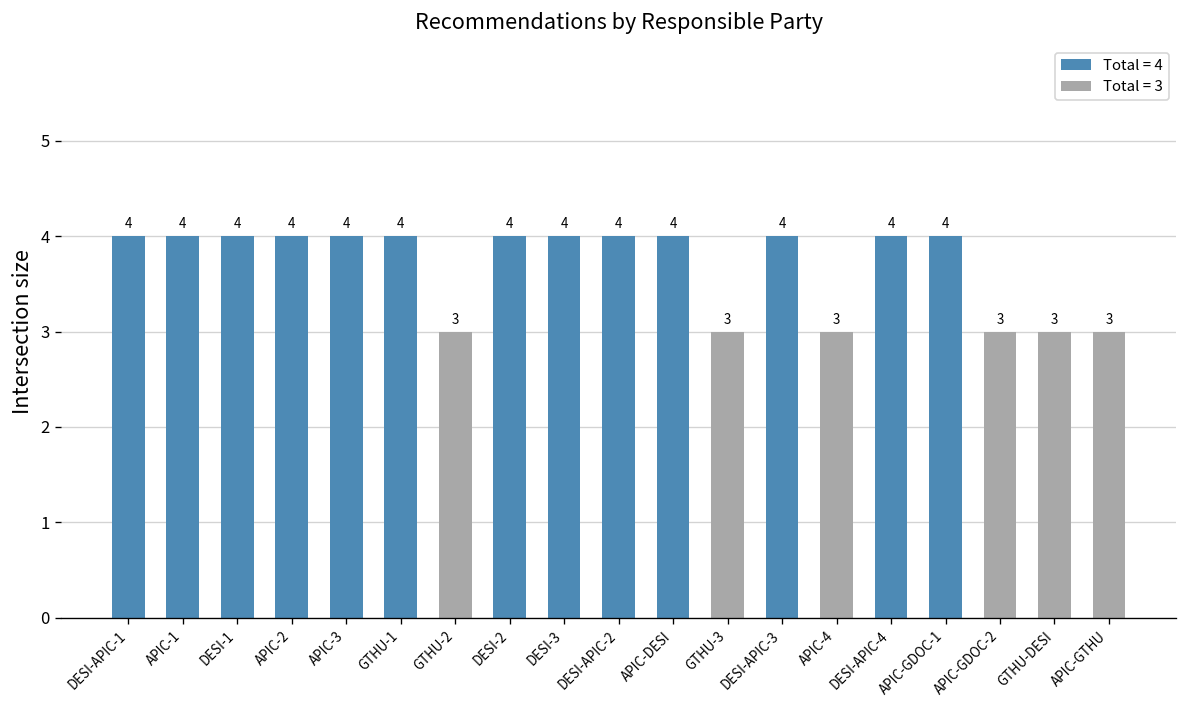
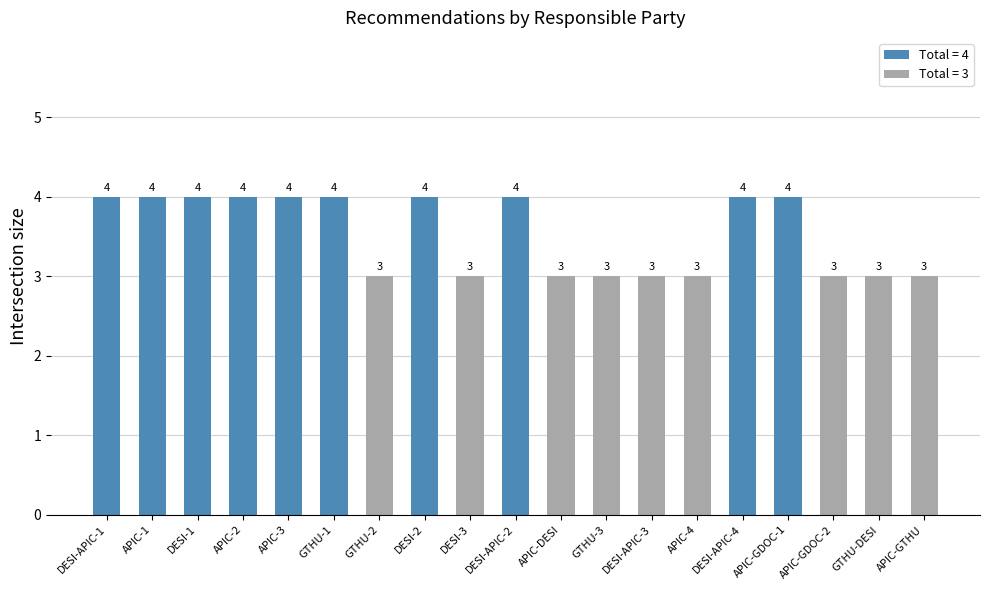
DESI-3: 4 -> 3
APIC-DESI: 4 -> 3
DESI-APIC-3: 4 -> 3
